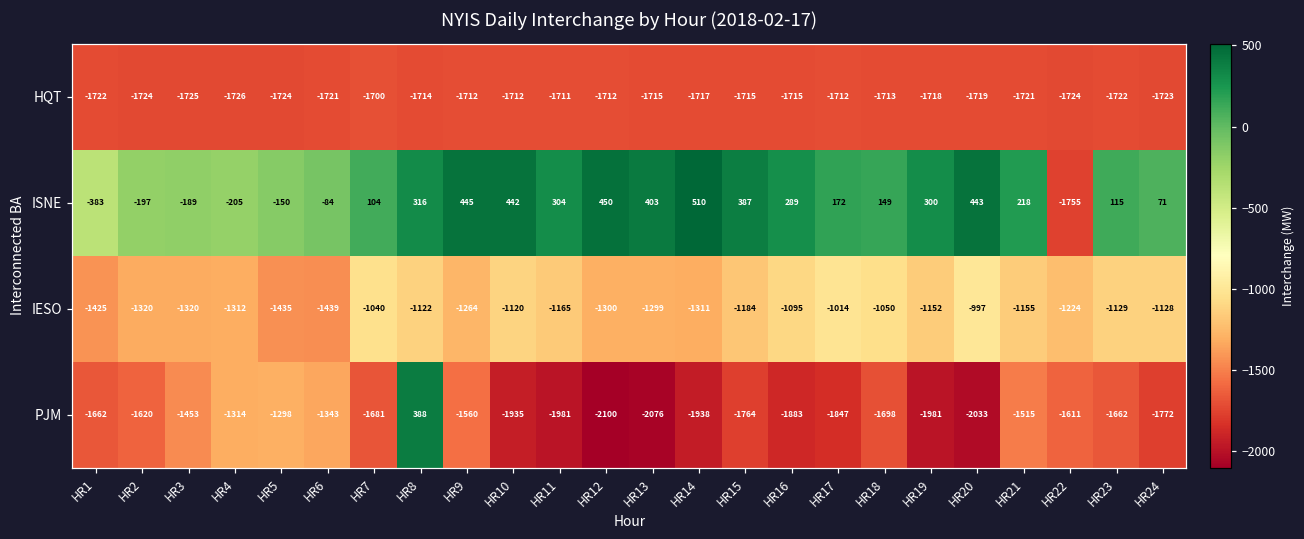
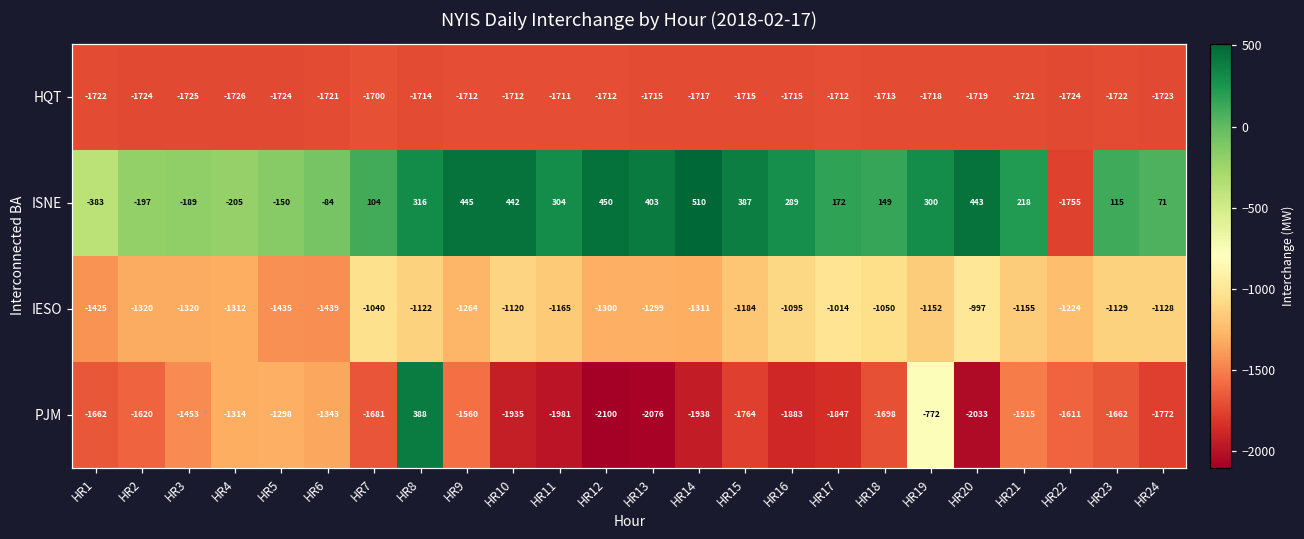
PJM, HR19: -1981 -> -772
